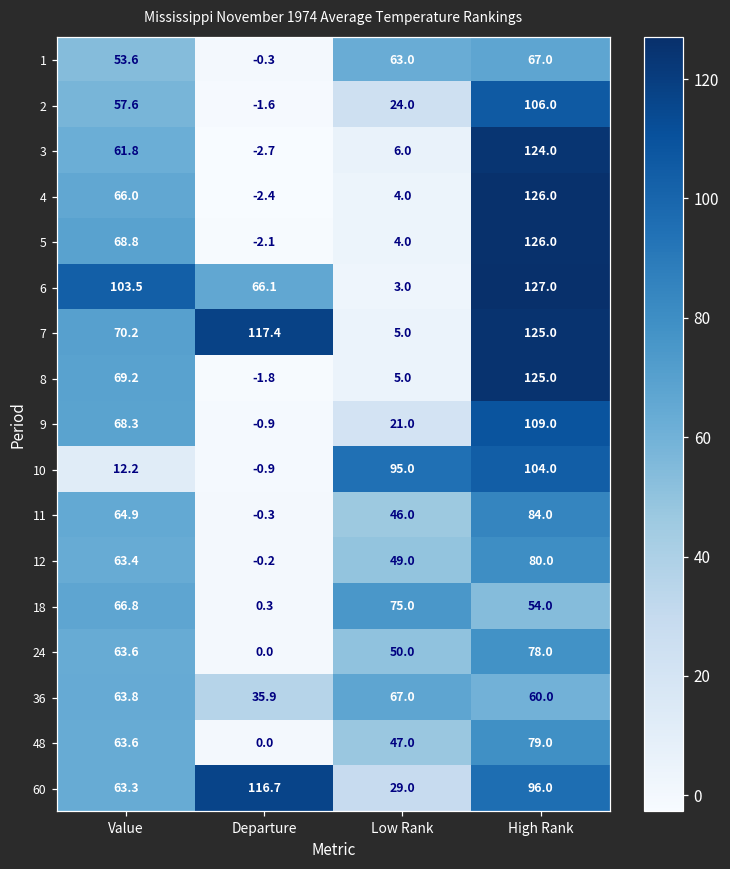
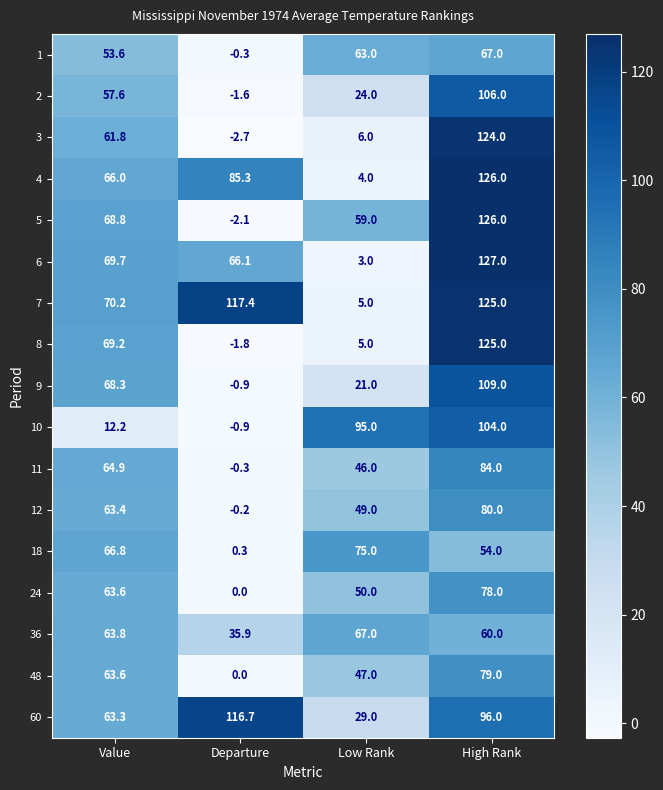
4, Departure: -2.4 -> 85.3
5, Low Rank: 4.0 -> 59.0
6, Value: 103.5 -> 69.7
